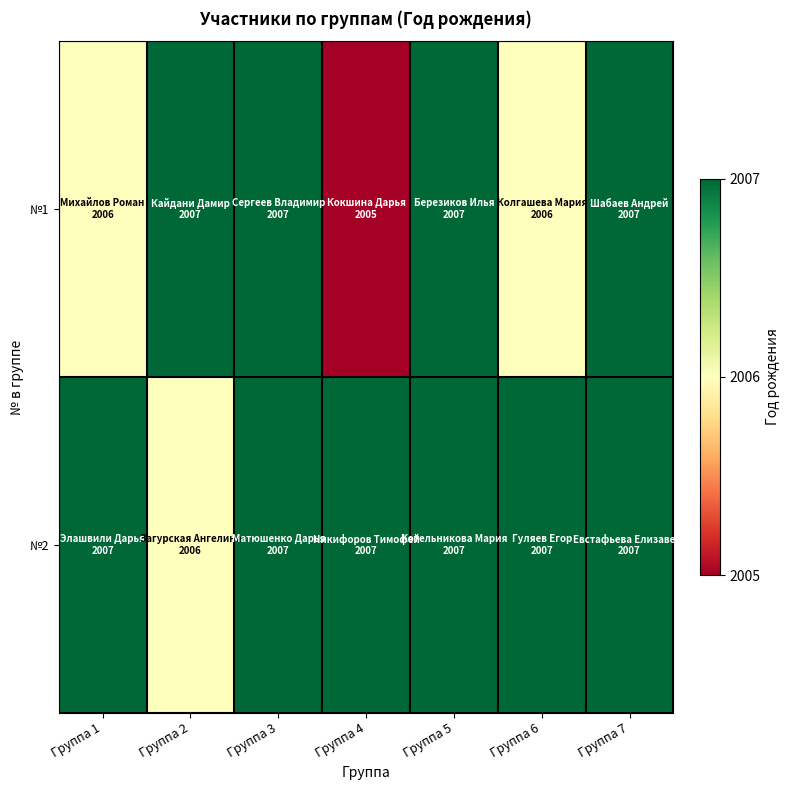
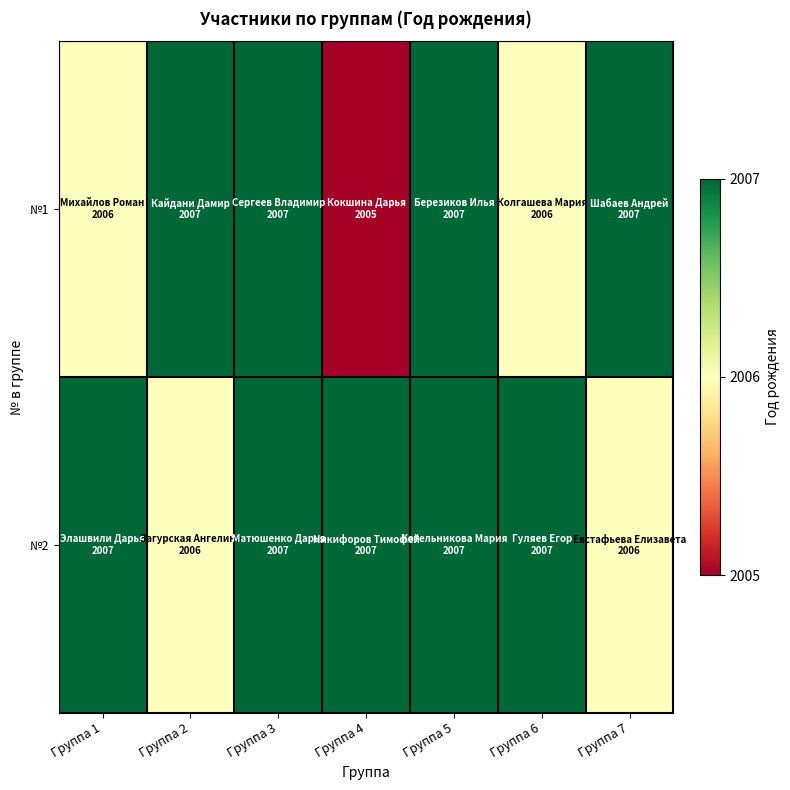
№2, Группа 7: 2007 -> 2006
